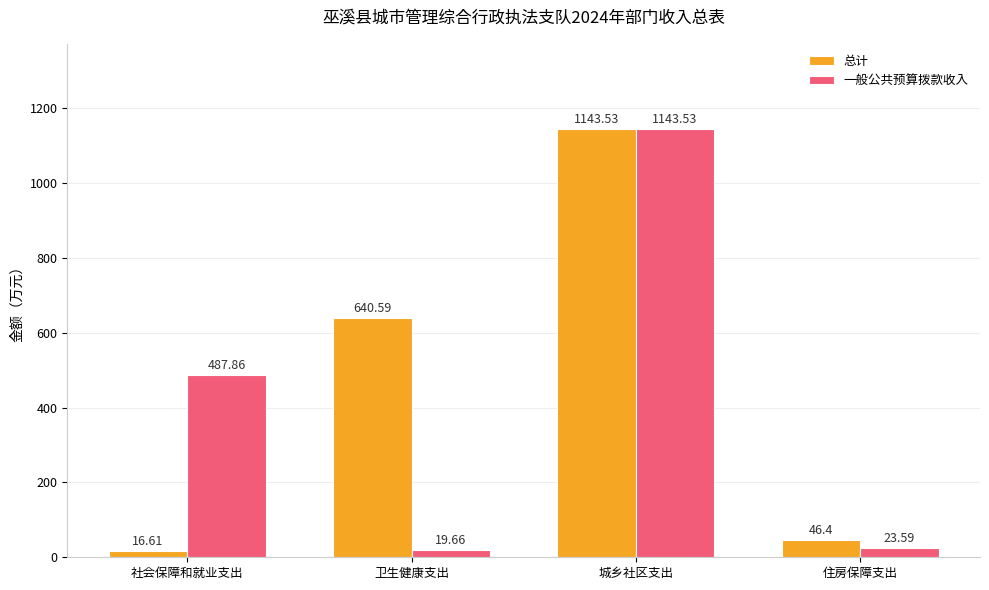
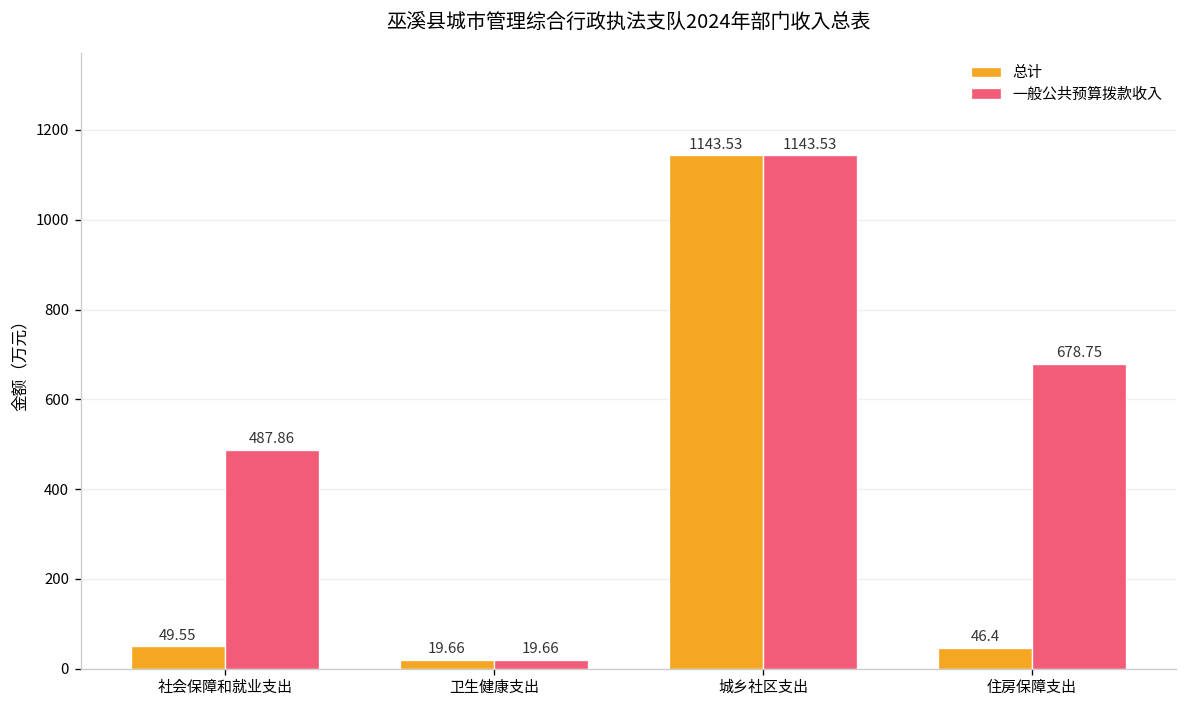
总计, 社会保障和就业支出: 16.61 -> 49.55
总计, 卫生健康支出: 640.59 -> 19.66
一般公共预算拨款收入, 住房保障支出: 23.59 -> 678.75
